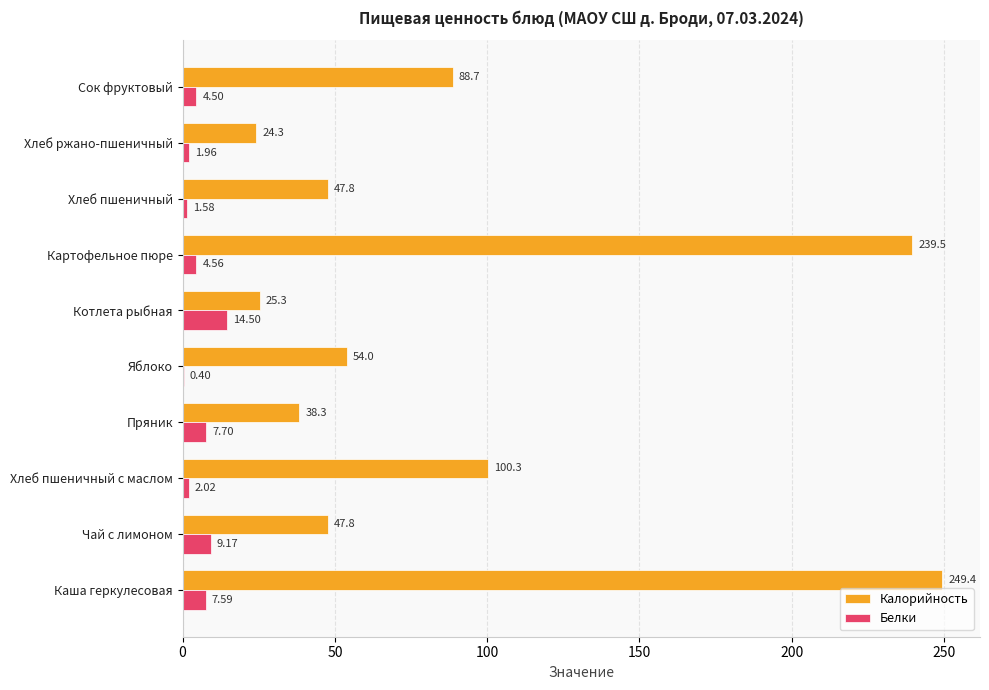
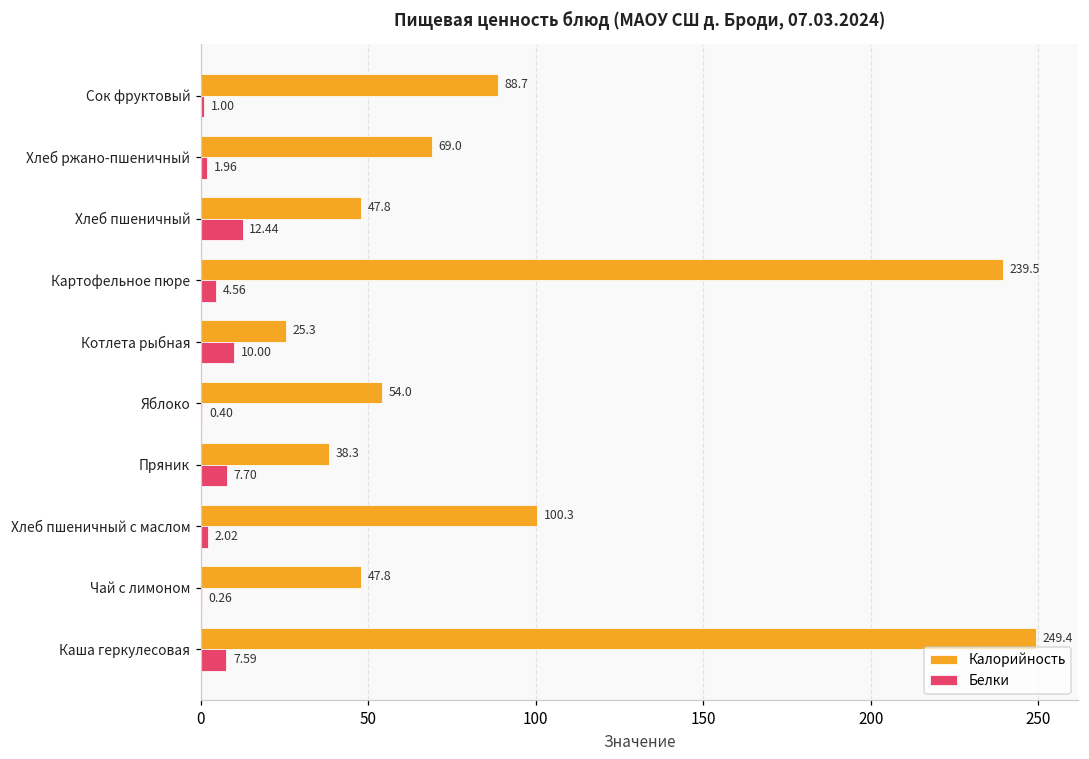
Белки, Сок фруктовый: 4.50 -> 1.00
Калорийность, Хлеб ржано-пшеничный: 24.3 -> 69.0
Белки, Хлеб пшеничный: 1.58 -> 12.44
Белки, Котлета рыбная: 14.50 -> 10.00
Белки, Чай с лимоном: 9.17 -> 0.26
